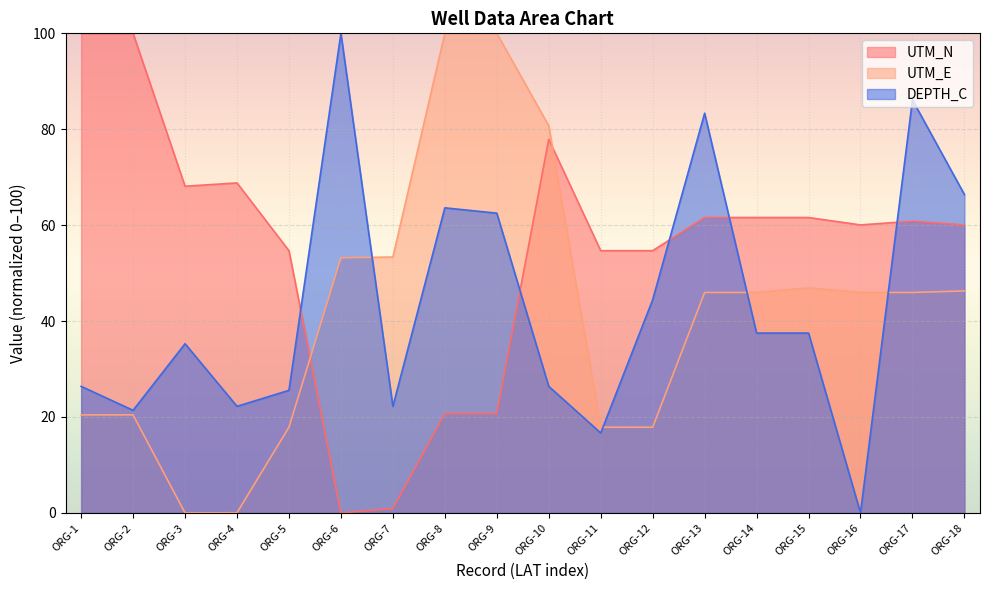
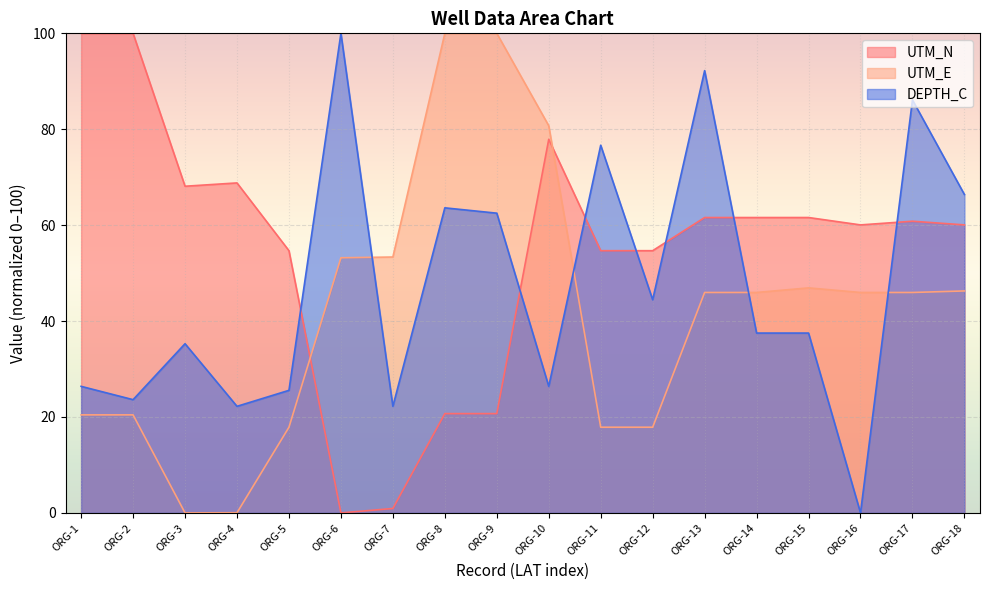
DEPTH_C, ORG-2: 21 -> 24
DEPTH_C, ORG-11: 17 -> 77
DEPTH_C, ORG-13: 83 -> 92
